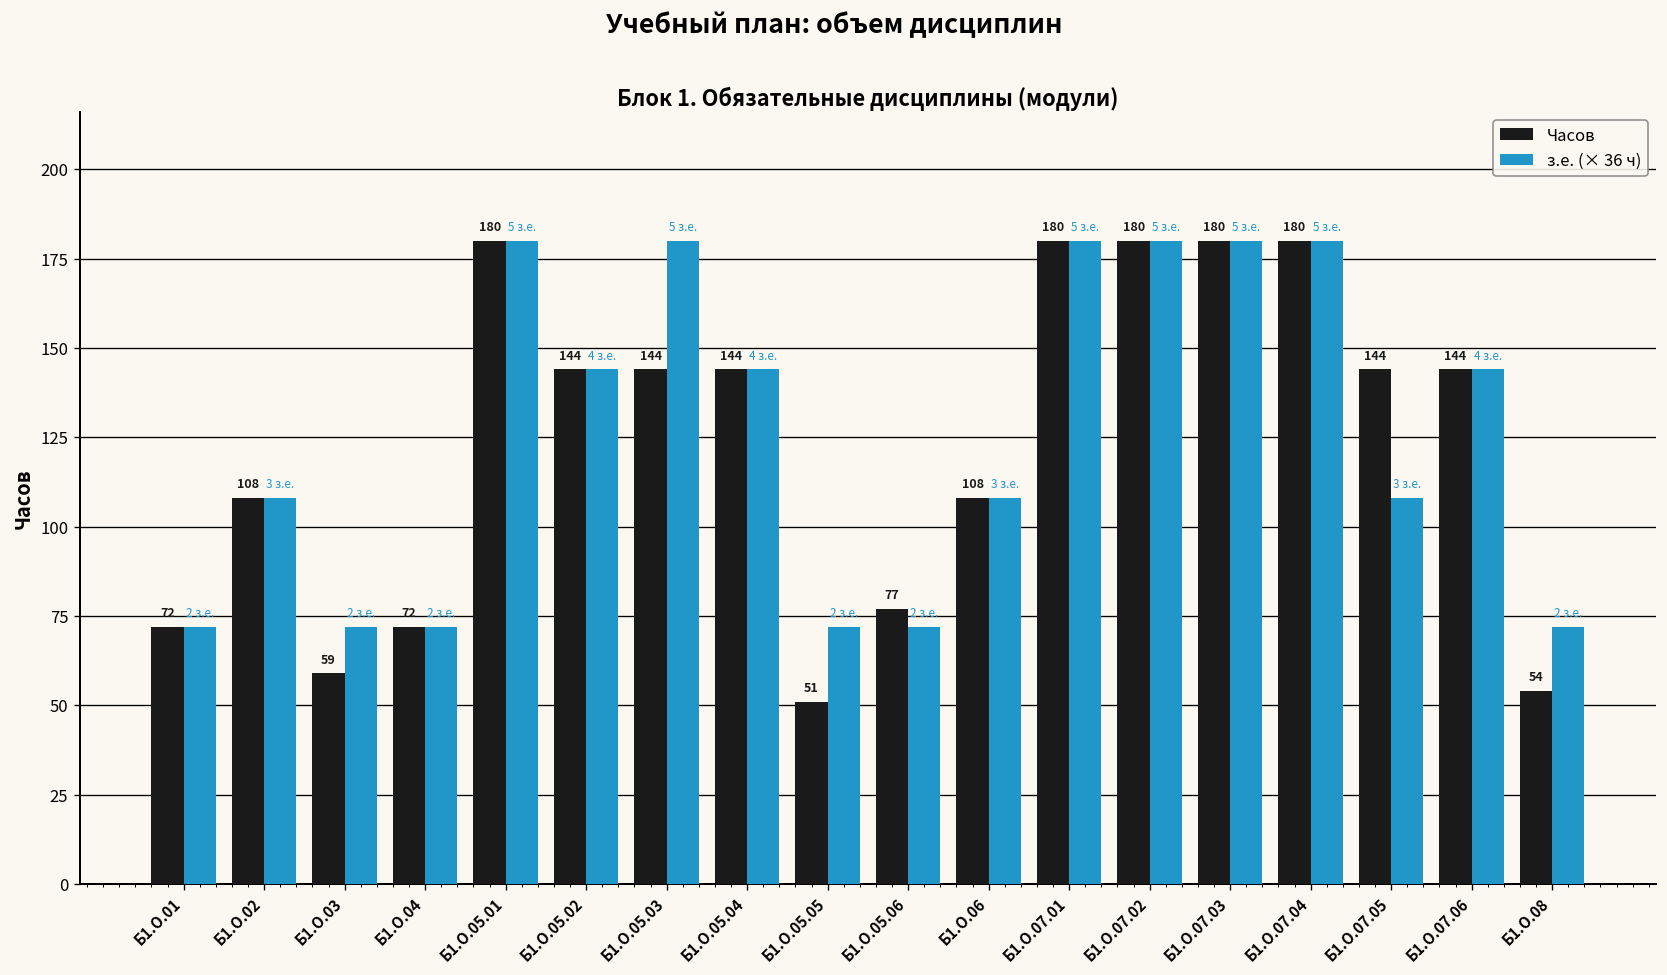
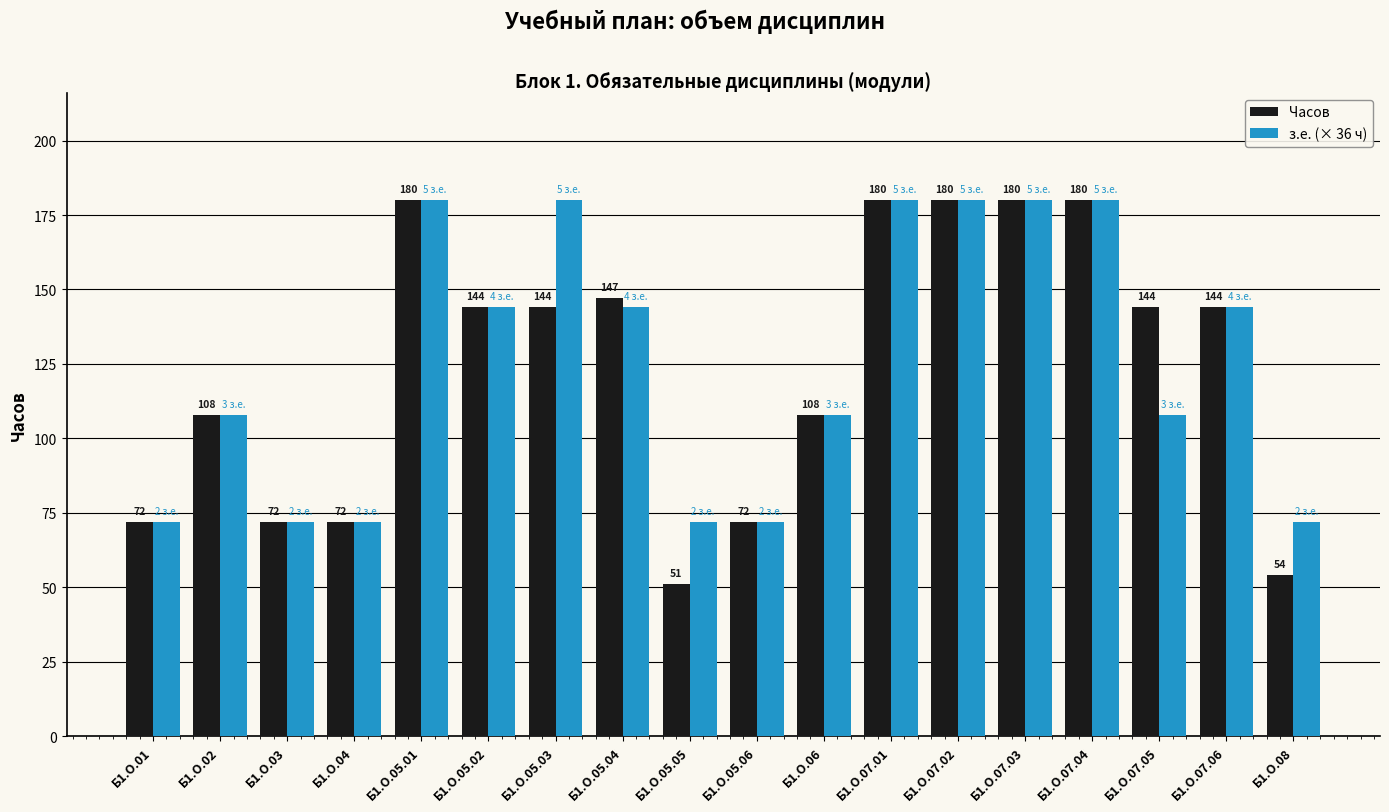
Часов, Б1.О.03: 59 -> 72
Часов, Б1.О.05.04: 144 -> 147
Часов, Б1.О.05.06: 77 -> 72
